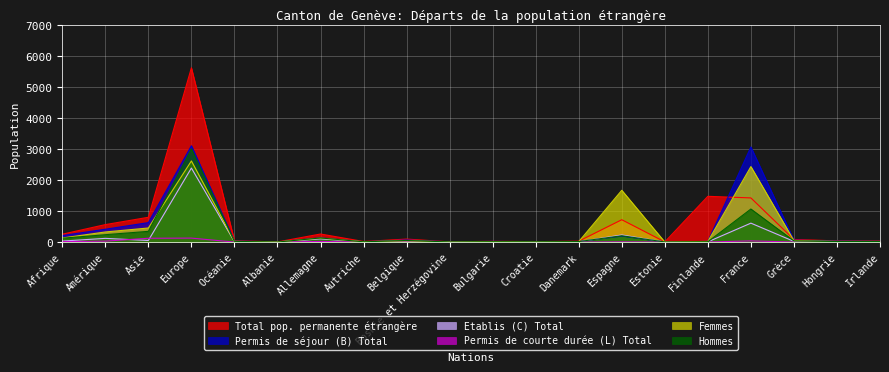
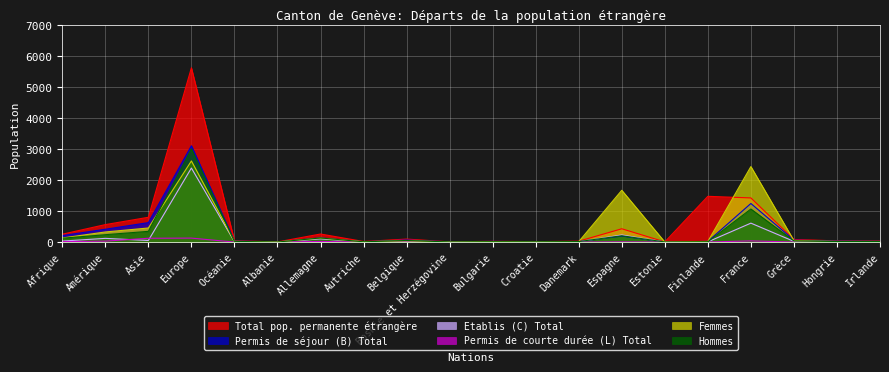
Total pop. permanente étrangère, Espagne: 700 -> 400
Permis de séjour (B) Total, France: 3100 -> 1200
